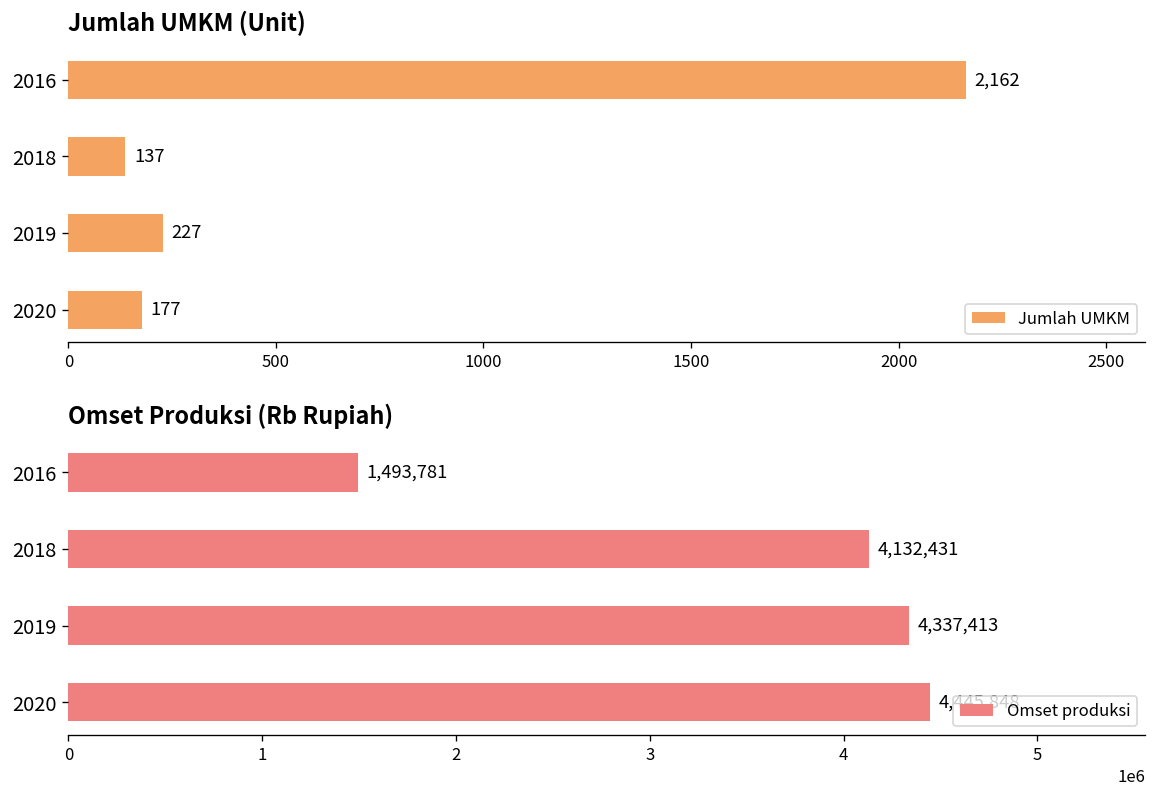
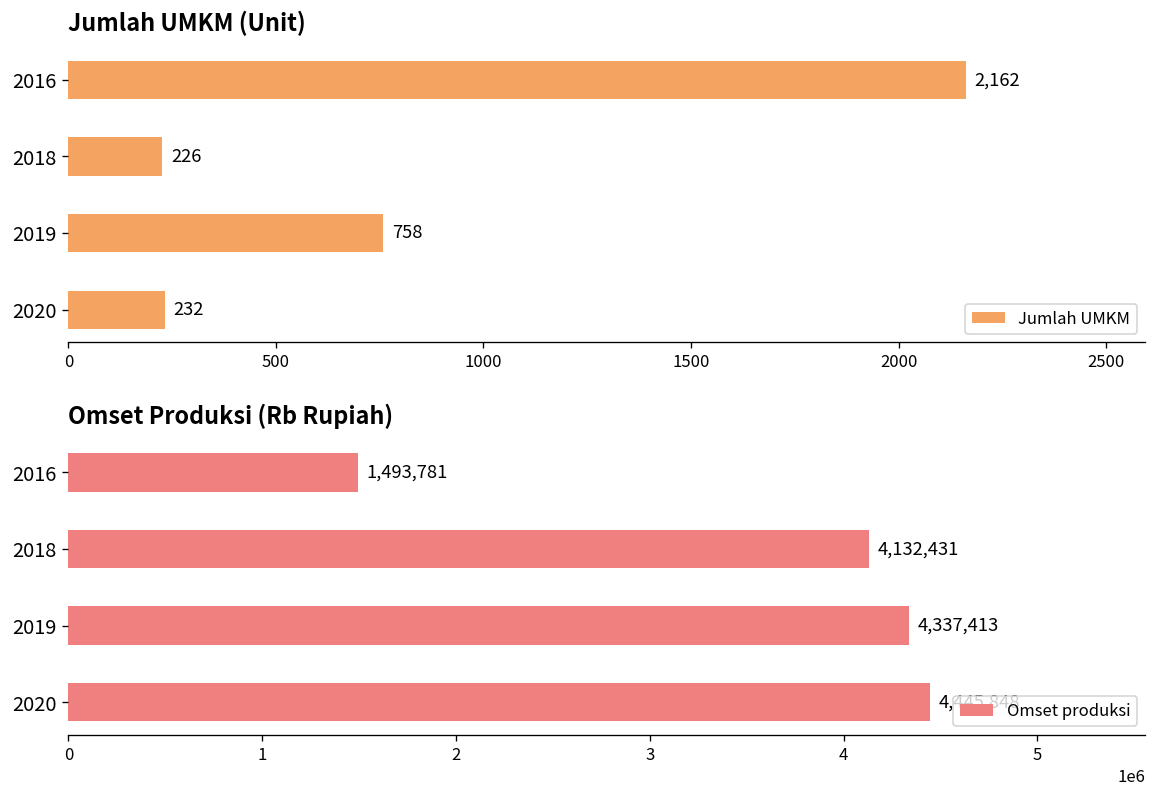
Jumlah UMKM (Unit), 2018: 137 -> 226
Jumlah UMKM (Unit), 2019: 227 -> 758
Jumlah UMKM (Unit), 2020: 177 -> 232
